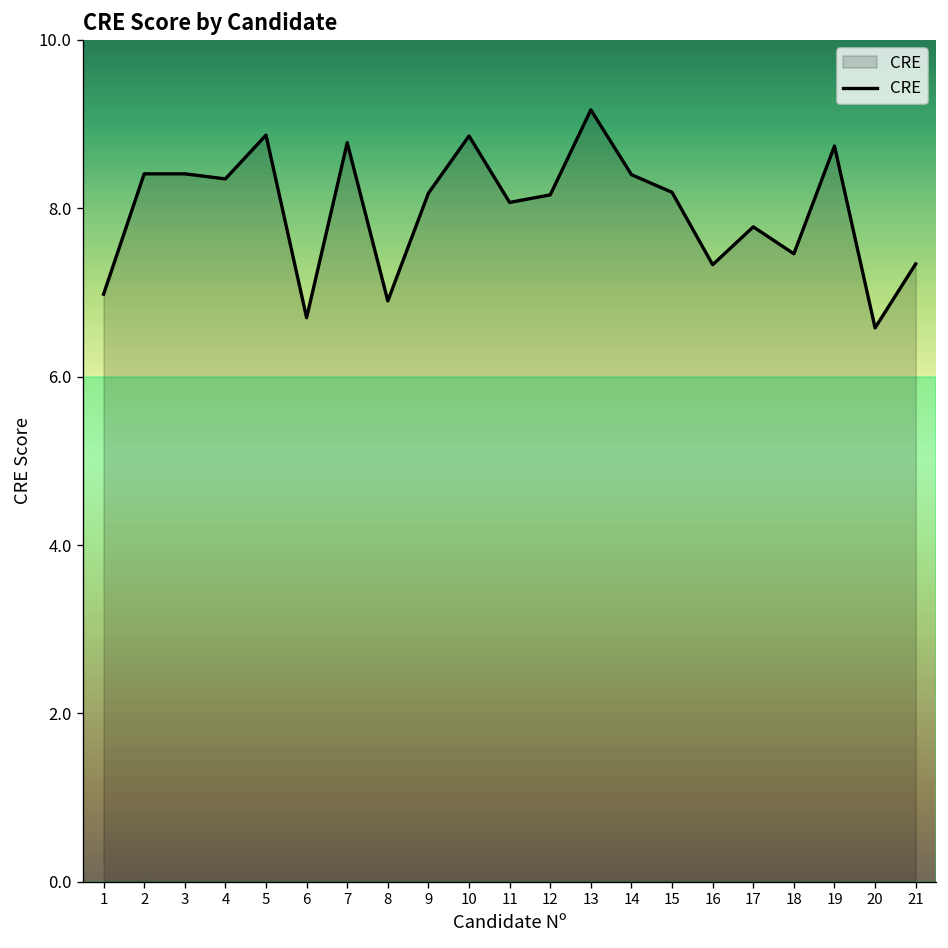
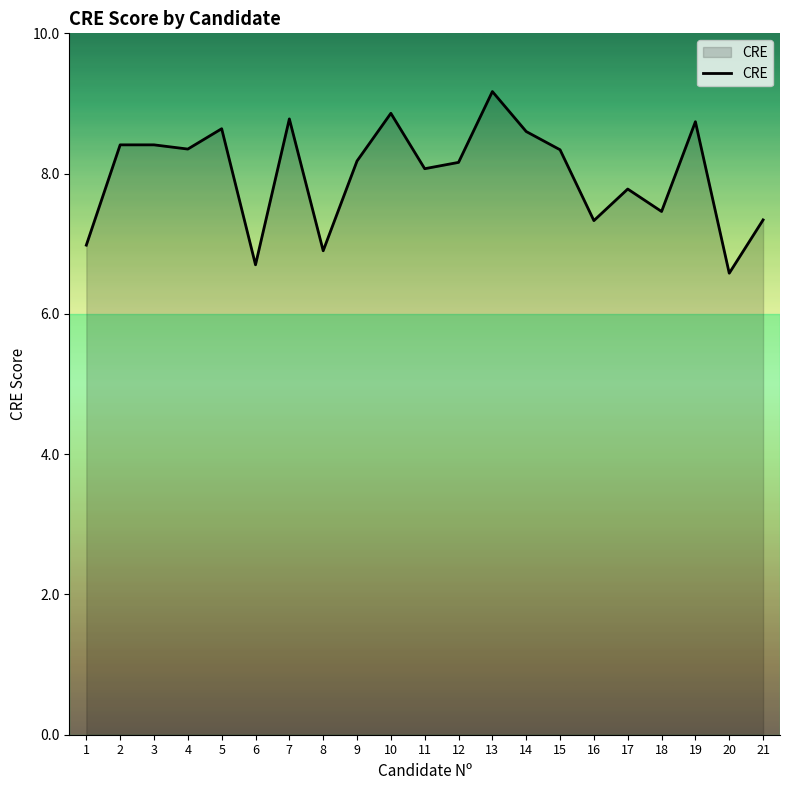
5: 8.9 -> 8.6
14: 8.4 -> 8.6
15: 8.2 -> 8.3
